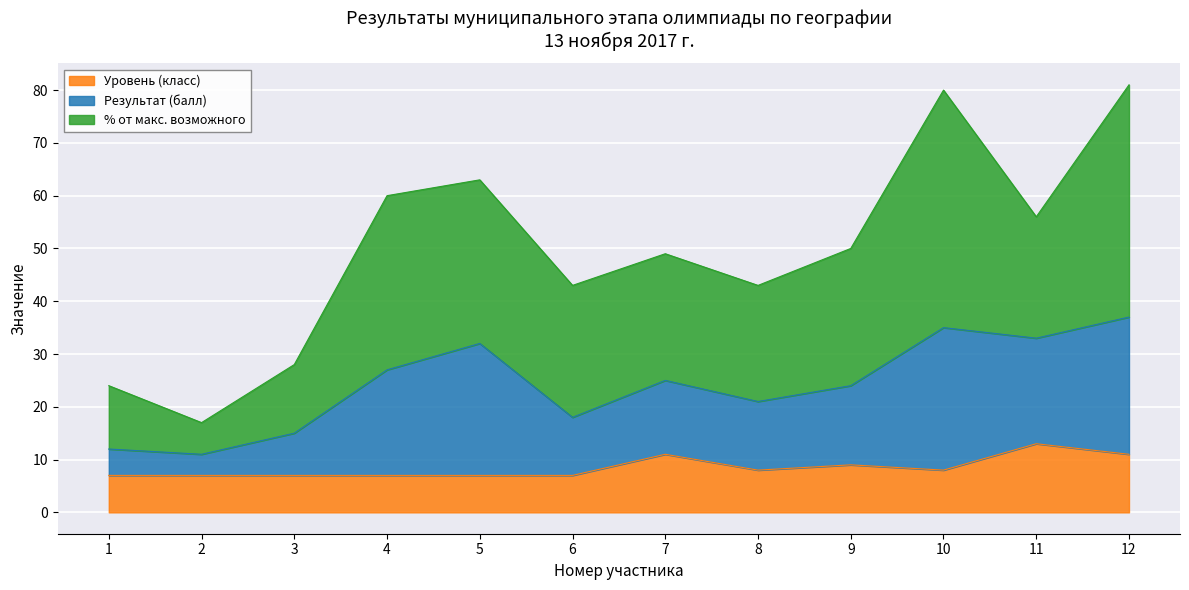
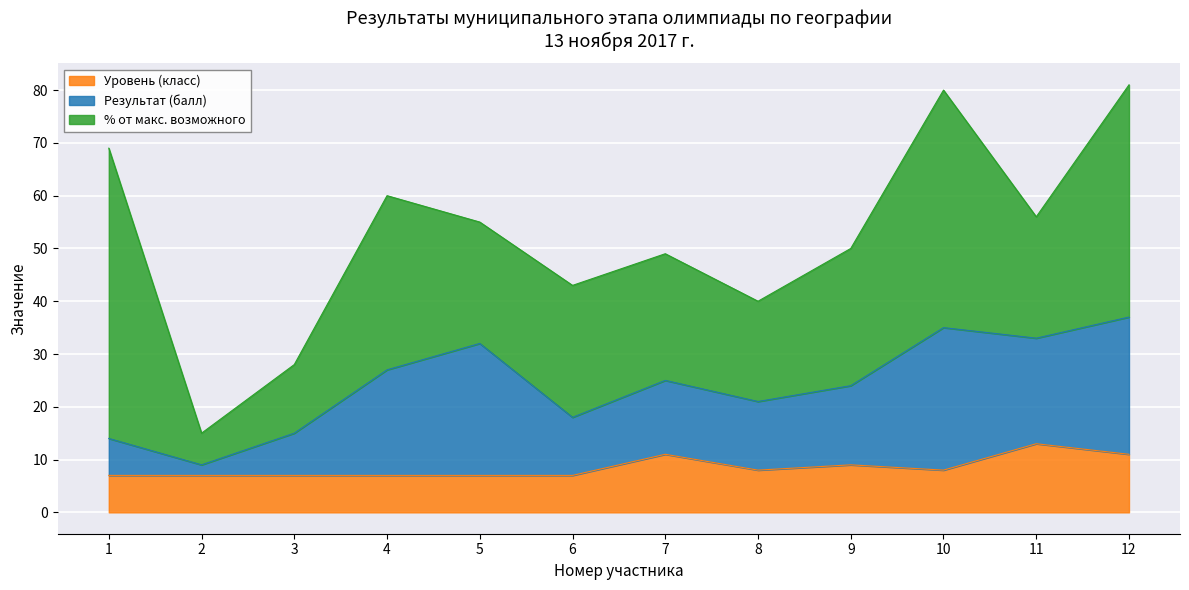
Результат (балл), 1: 5 -> 7
% от макс. возможного, 1: 12 -> 55
Результат (балл), 2: 4 -> 2
% от макс. возможного, 5: 31 -> 23
% от макс. возможного, 8: 22 -> 19
